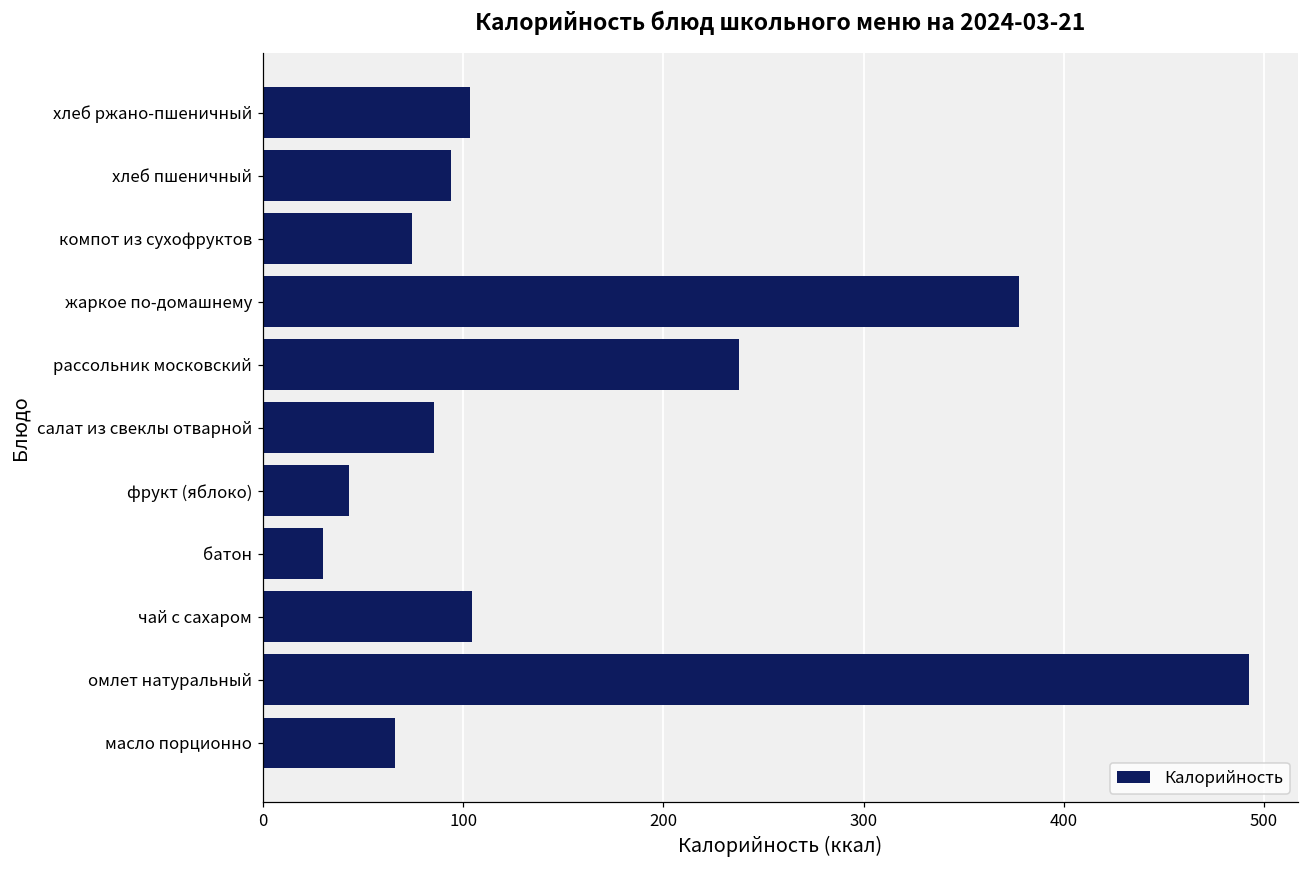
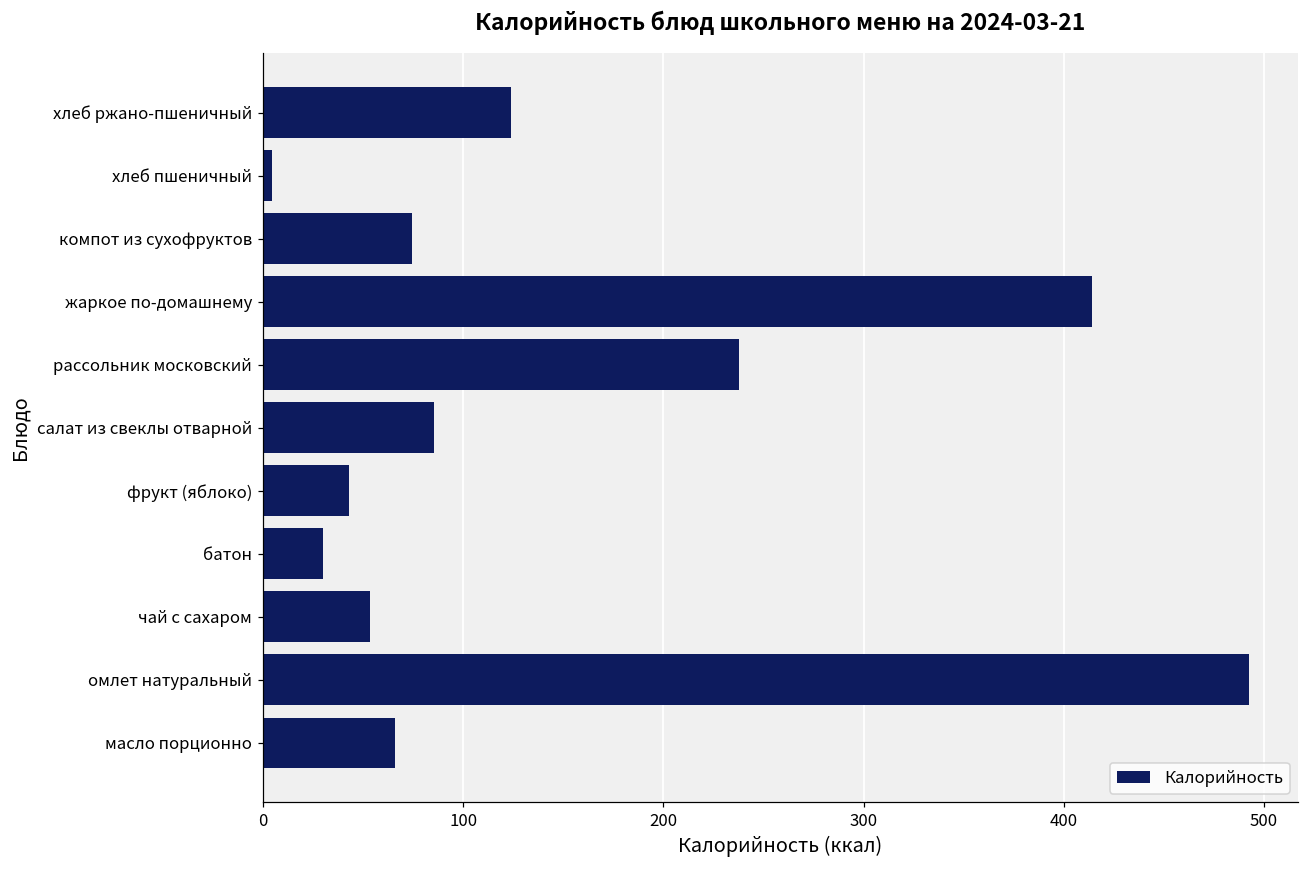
хлеб ржано-пшеничный: 104 -> 124
хлеб пшеничный: 94 -> 5
жаркое по-домашнему: 378 -> 414
чай с сахаром: 104 -> 53
